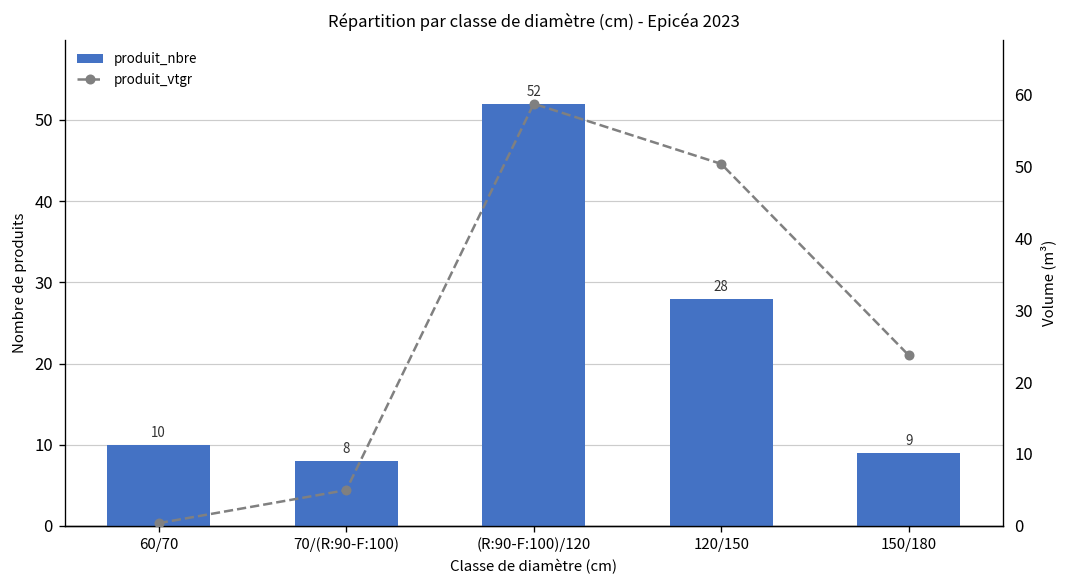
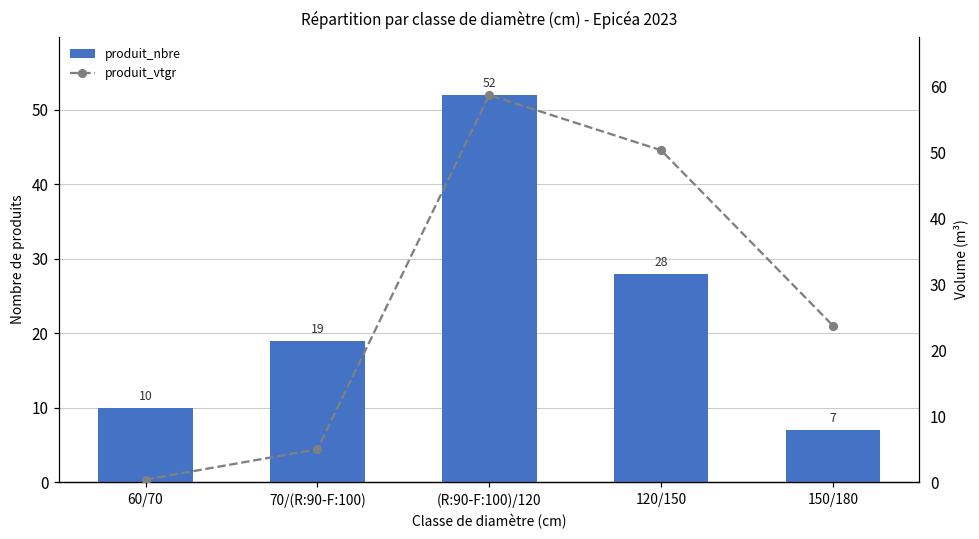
produit_nbre, 70/(R:90-F:100): 8 -> 19
produit_nbre, 150/180: 9 -> 7
